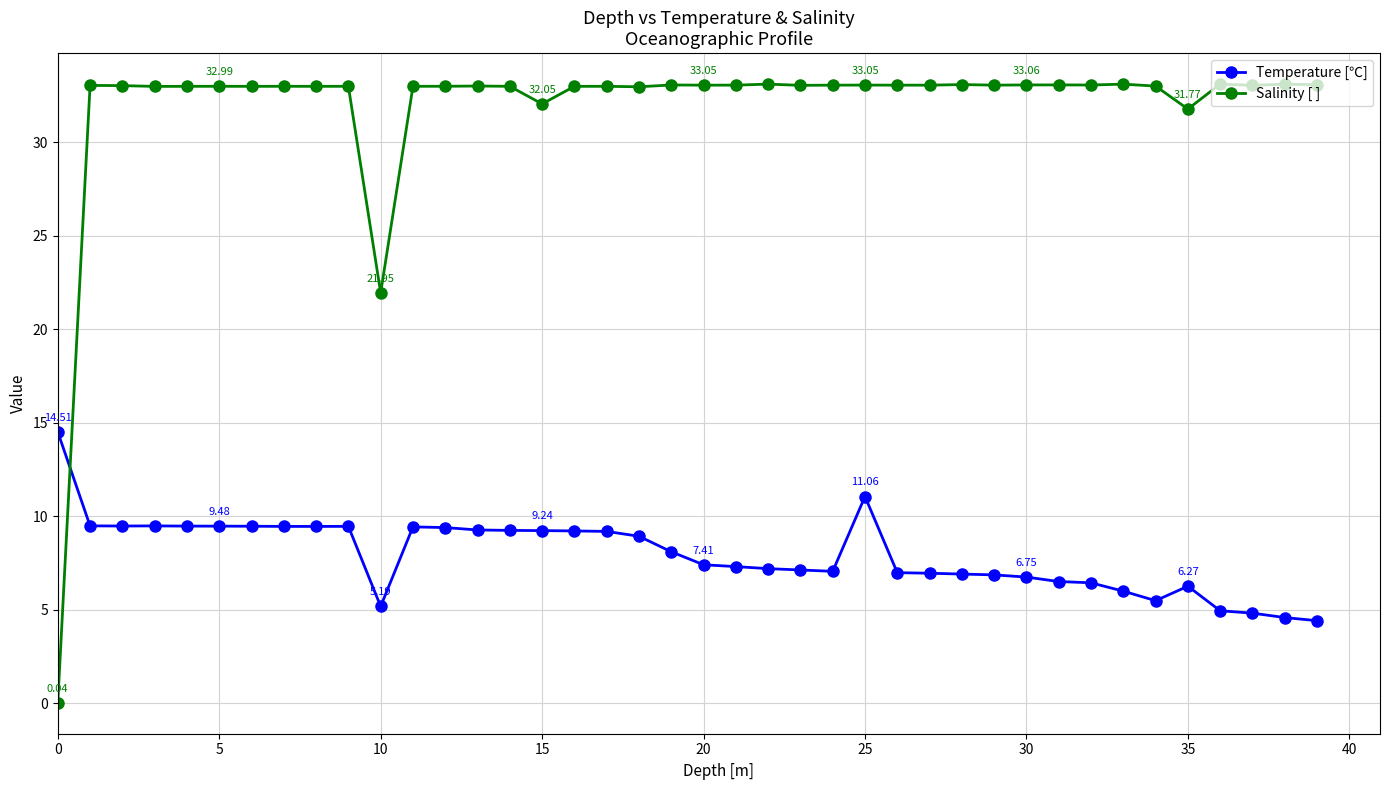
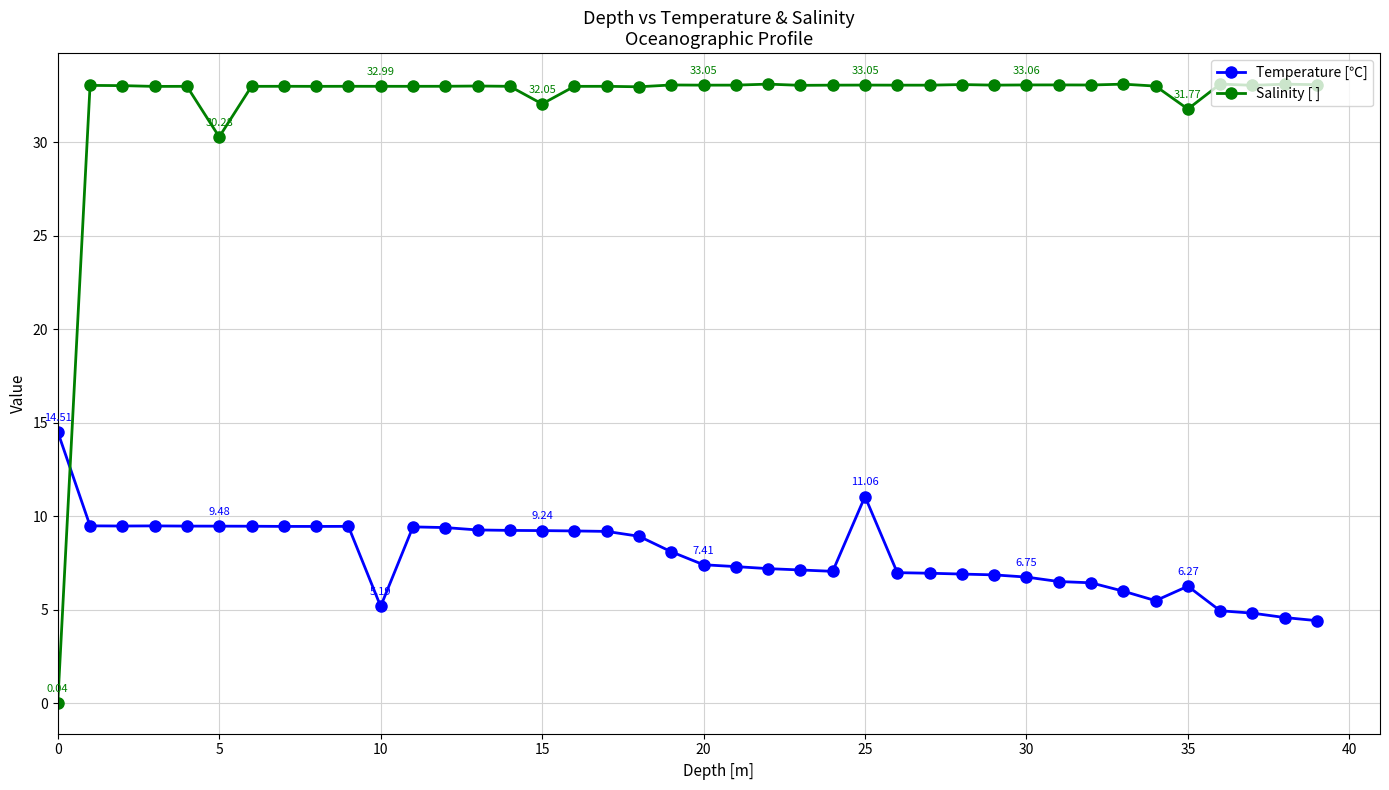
Salinity [ ], 5: 32.99 -> 30.28
Salinity [ ], 10: 21.95 -> 32.99
